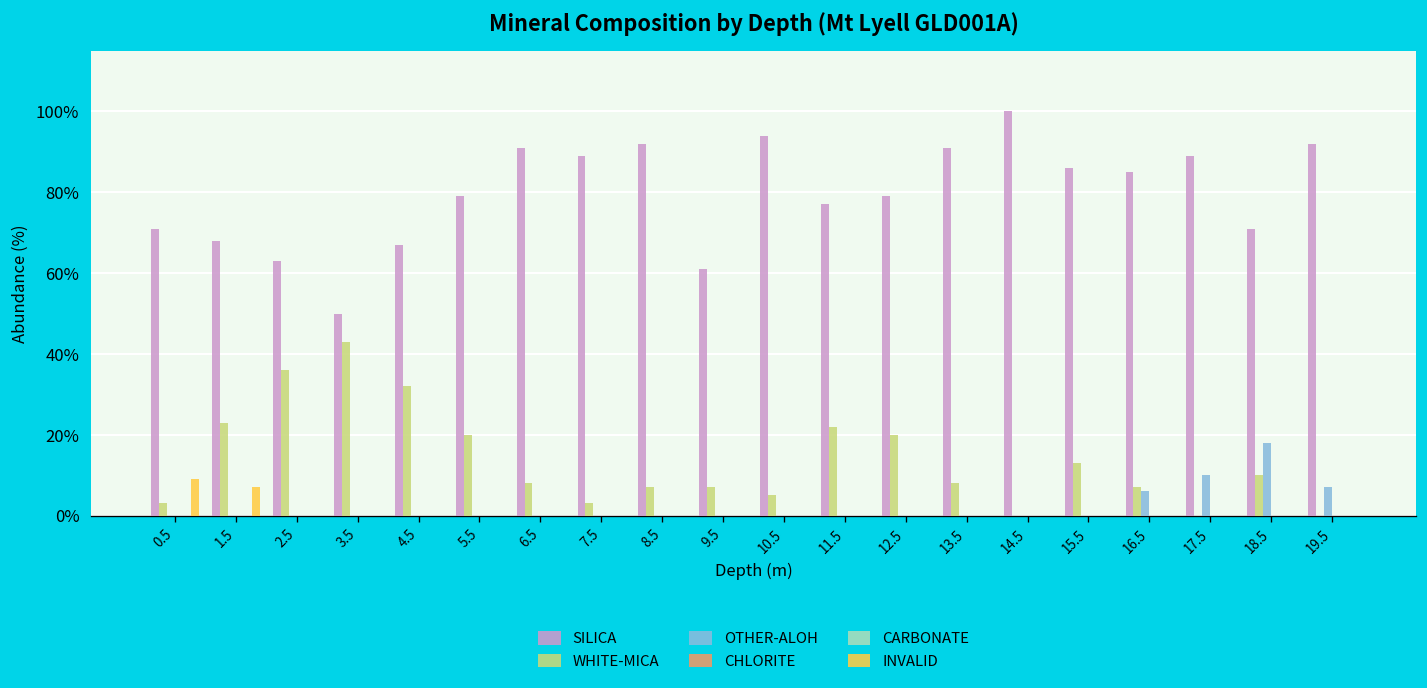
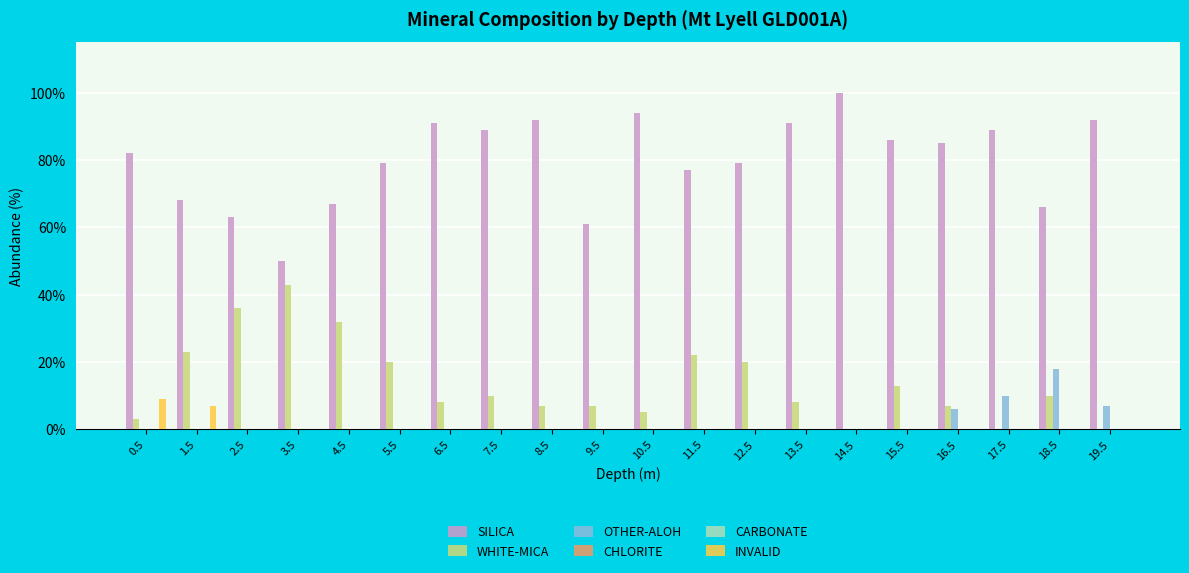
SILICA, 0.5: 71% -> 82%
WHITE-MICA, 7.5: 3% -> 10%
SILICA, 18.5: 71% -> 66%
